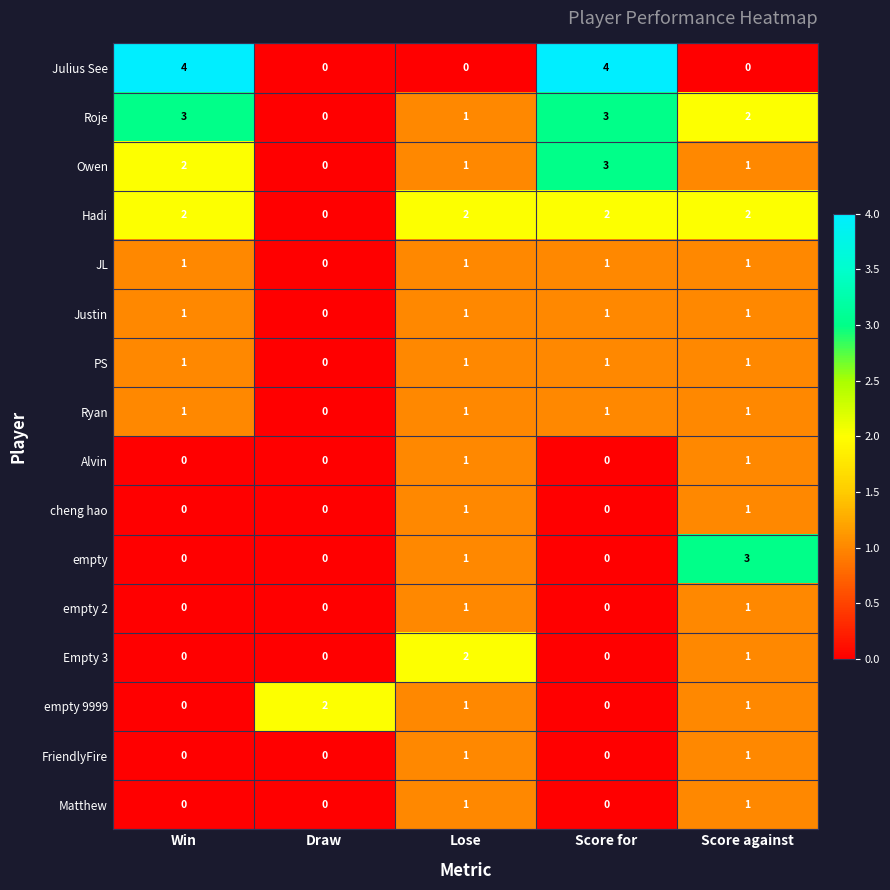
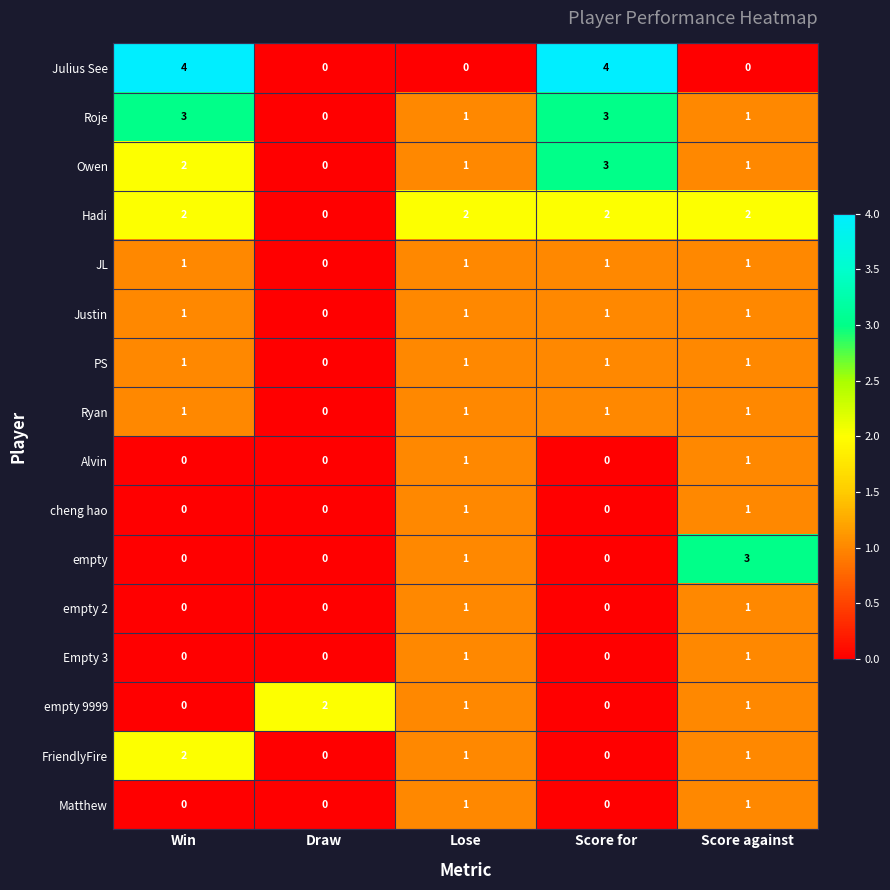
Roje, Score against: 2 -> 1
Empty 3, Lose: 2 -> 1
FriendlyFire, Win: 0 -> 2
